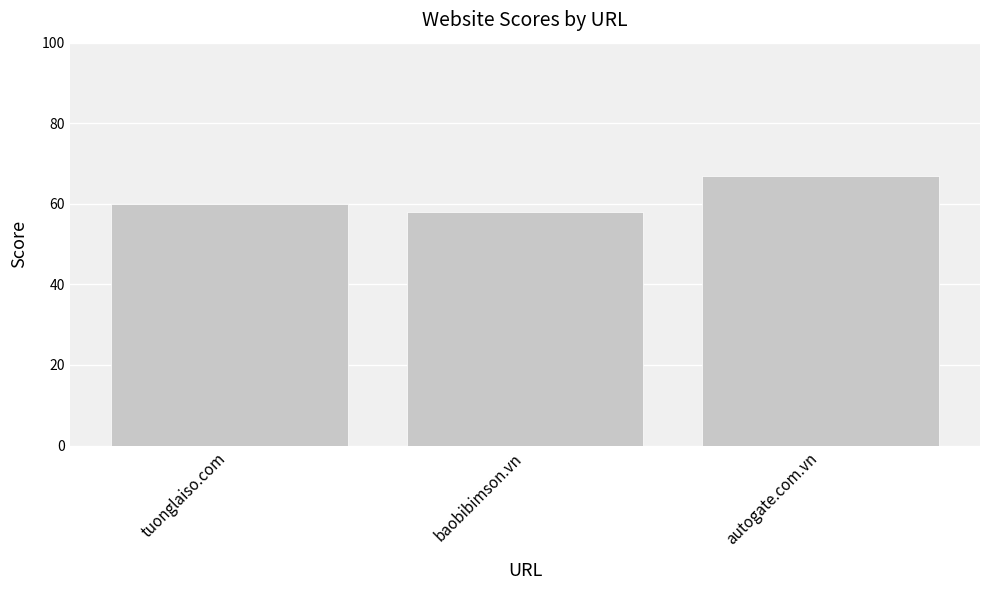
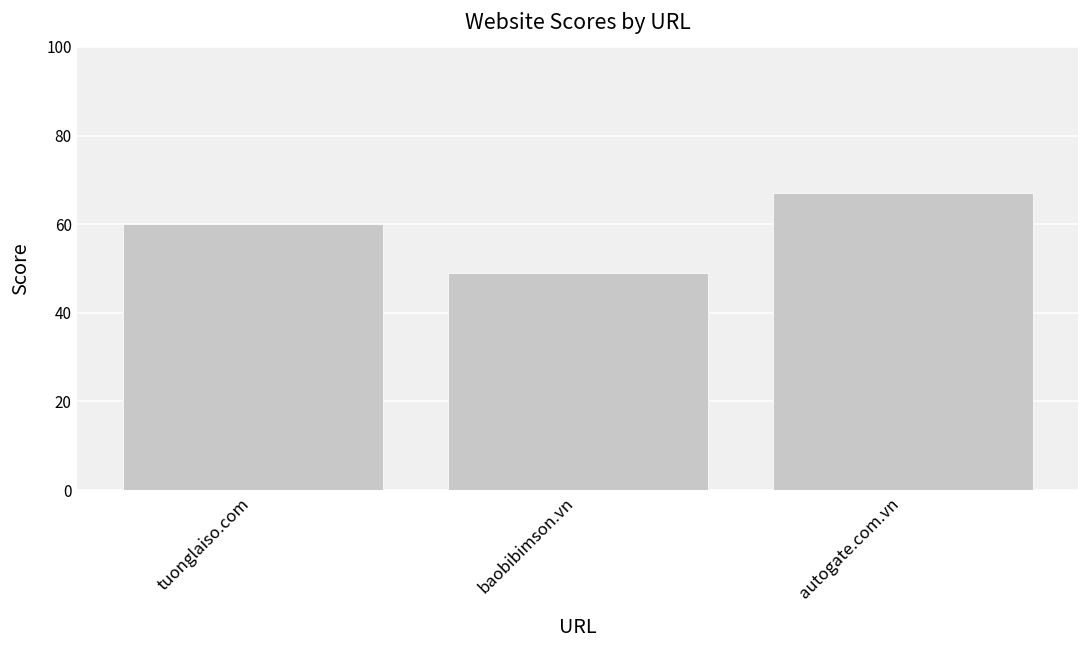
baobibimson.vn: 58 -> 49
